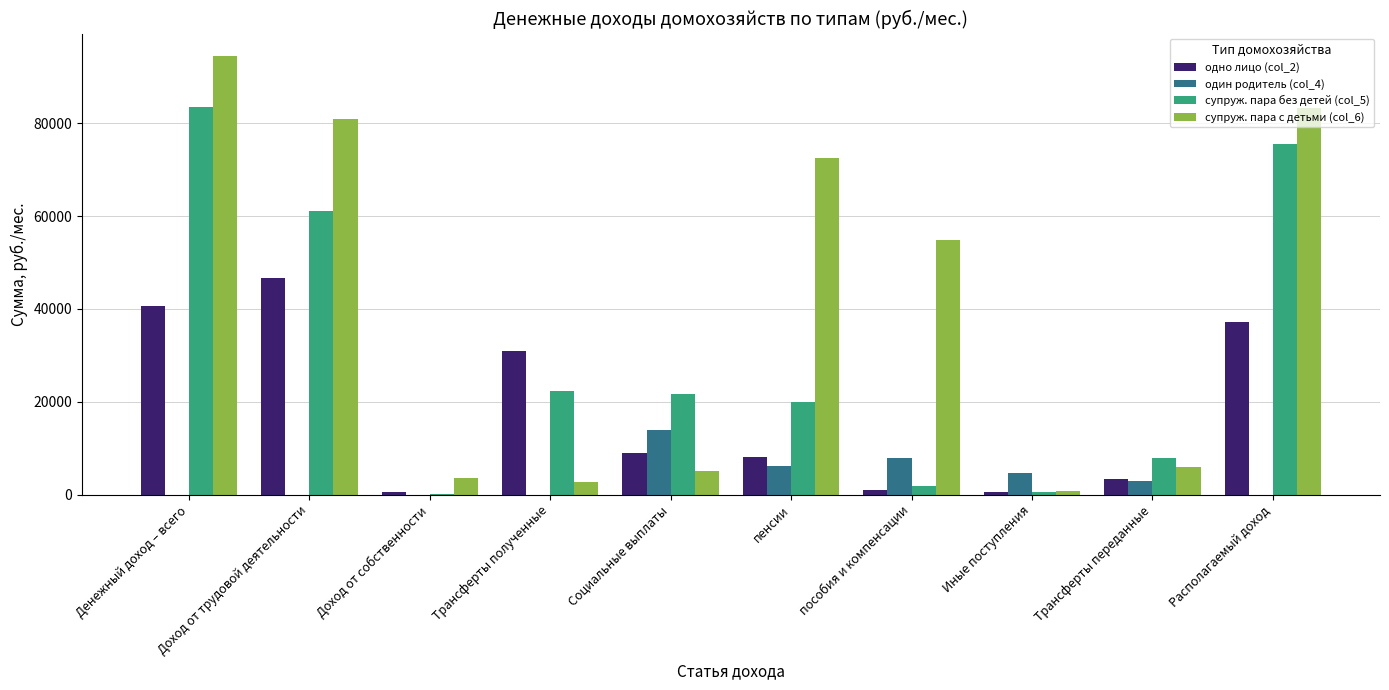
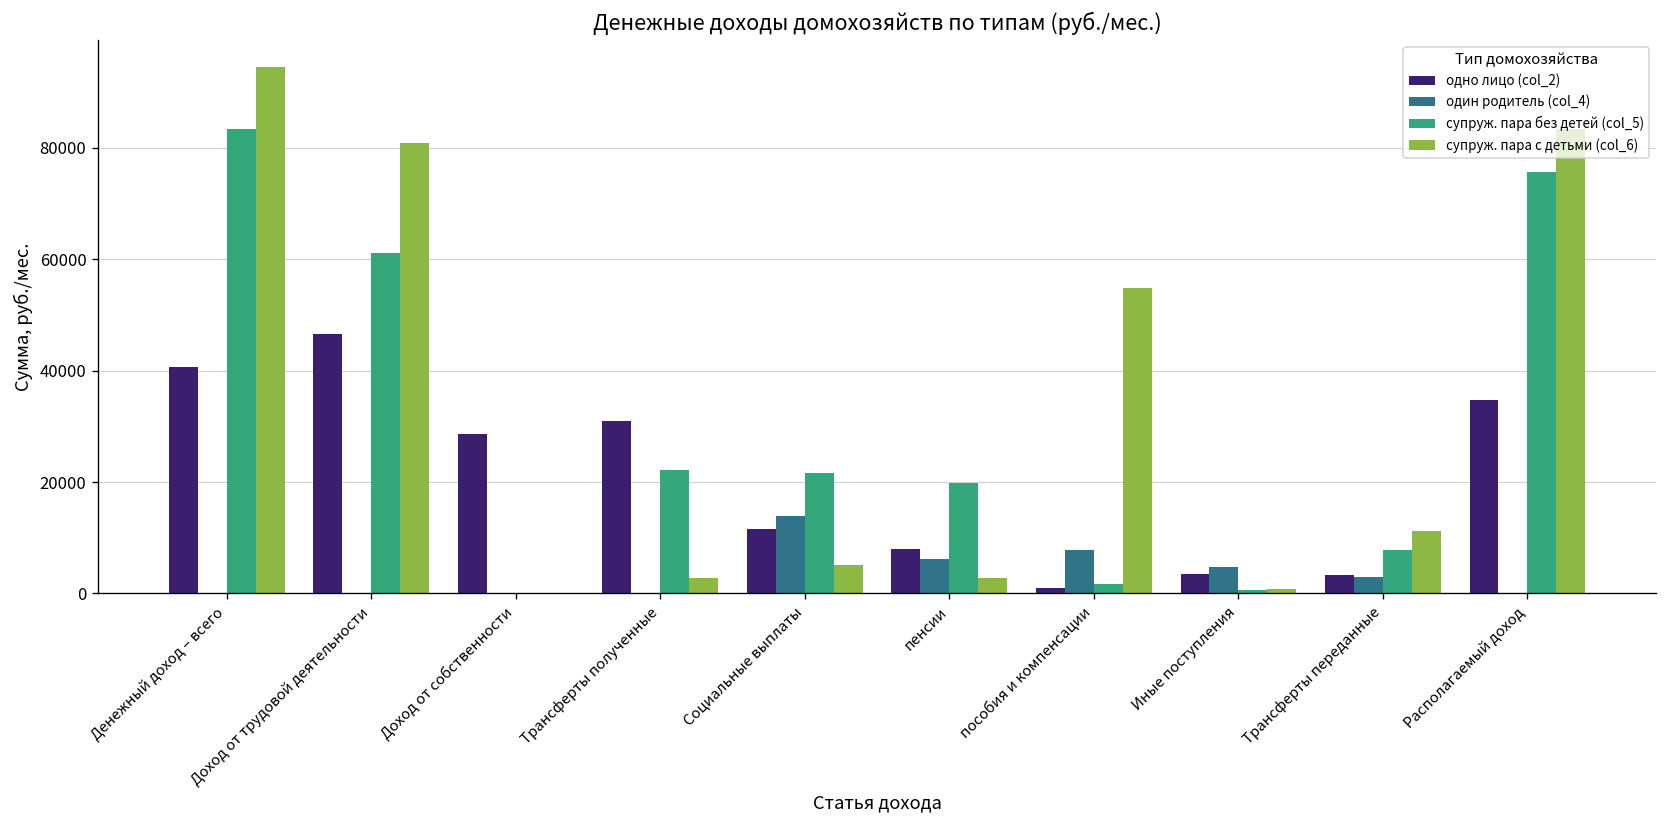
одно лицо (col_2), Доход от собственности: 0 -> 29000
супруж. пара с детьми (col_6), Доход от собственности: 3000 -> 0
одно лицо (col_2), Социальные выплаты: 9000 -> 12000
супруж. пара с детьми (col_6), пенсии: 73000 -> 3000
одно лицо (col_2), Иные поступления: 1000 -> 3000
супруж. пара с детьми (col_6), Трансферты переданные: 6000 -> 11000
одно лицо (col_2), Располагаемый доход: 37000 -> 35000
